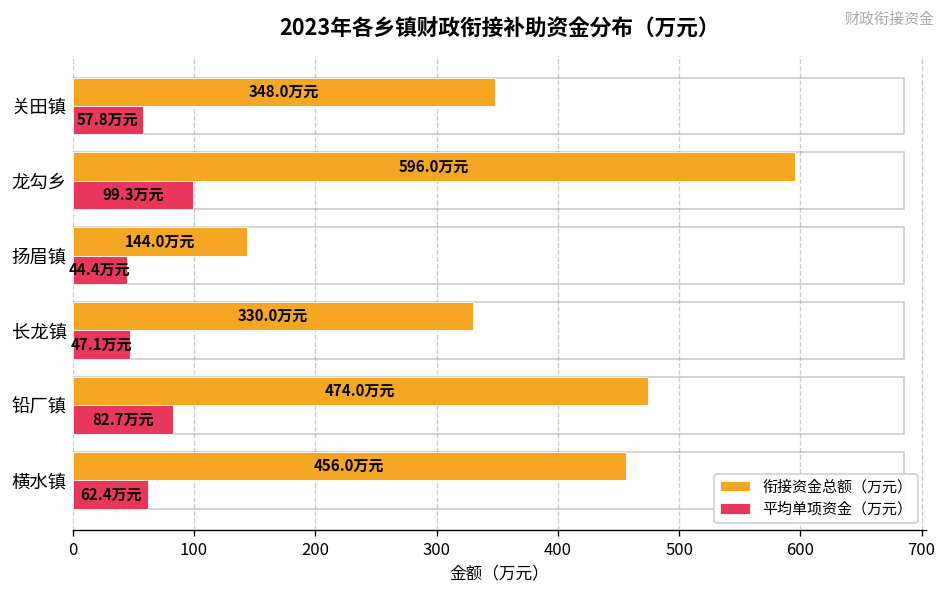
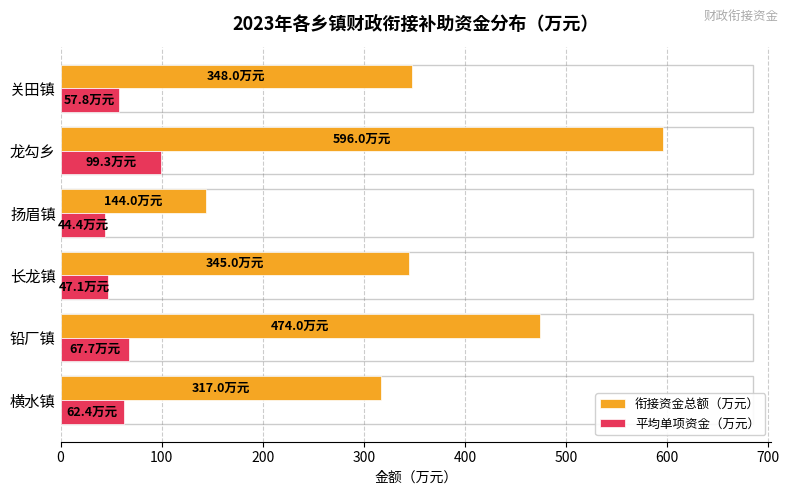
衔接资金总额（万元）, 长龙镇: 330.0 -> 345.0
平均单项资金（万元）, 铅厂镇: 82.7 -> 67.7
衔接资金总额（万元）, 横水镇: 456.0 -> 317.0
